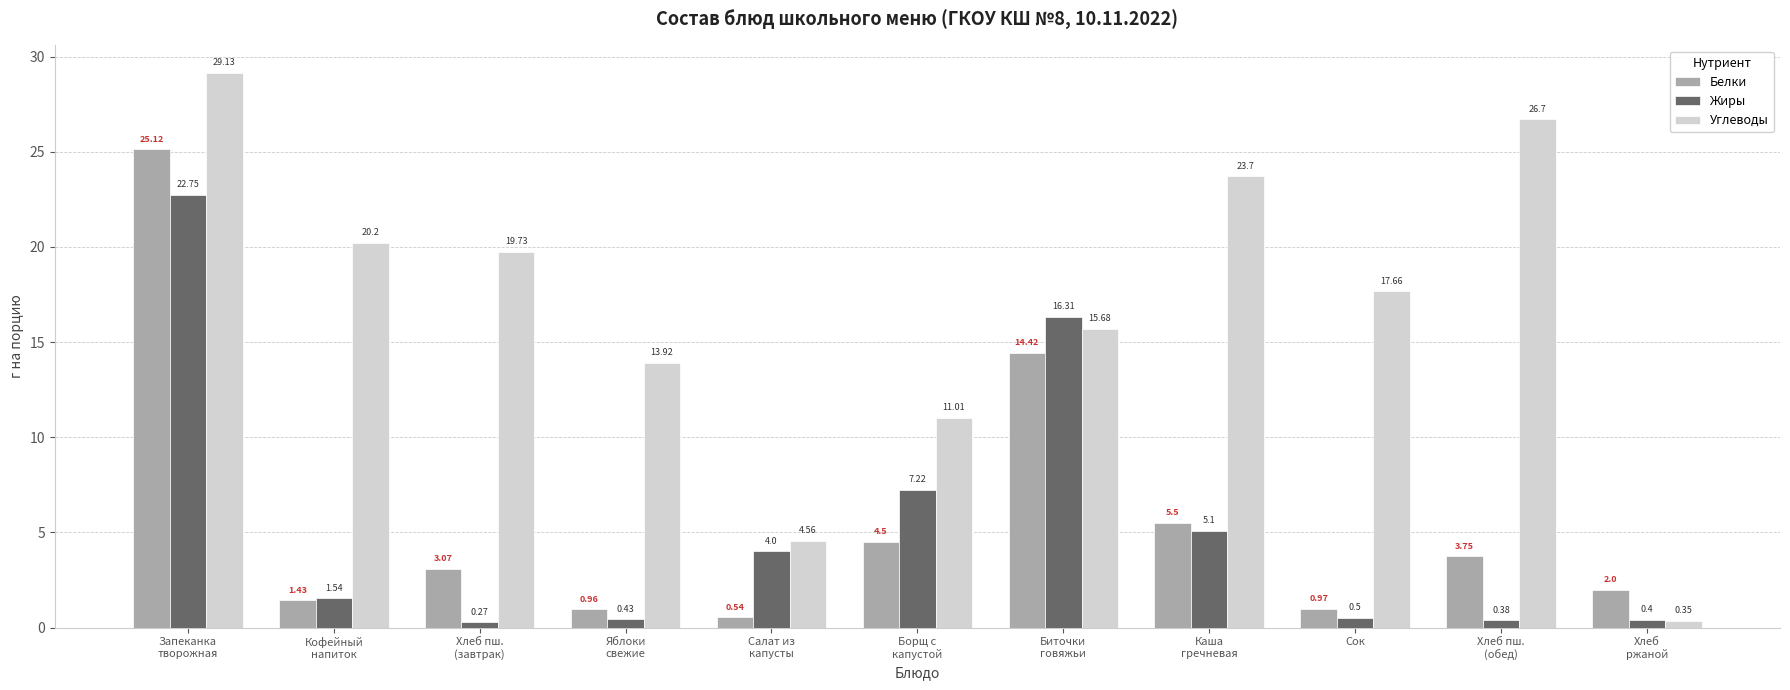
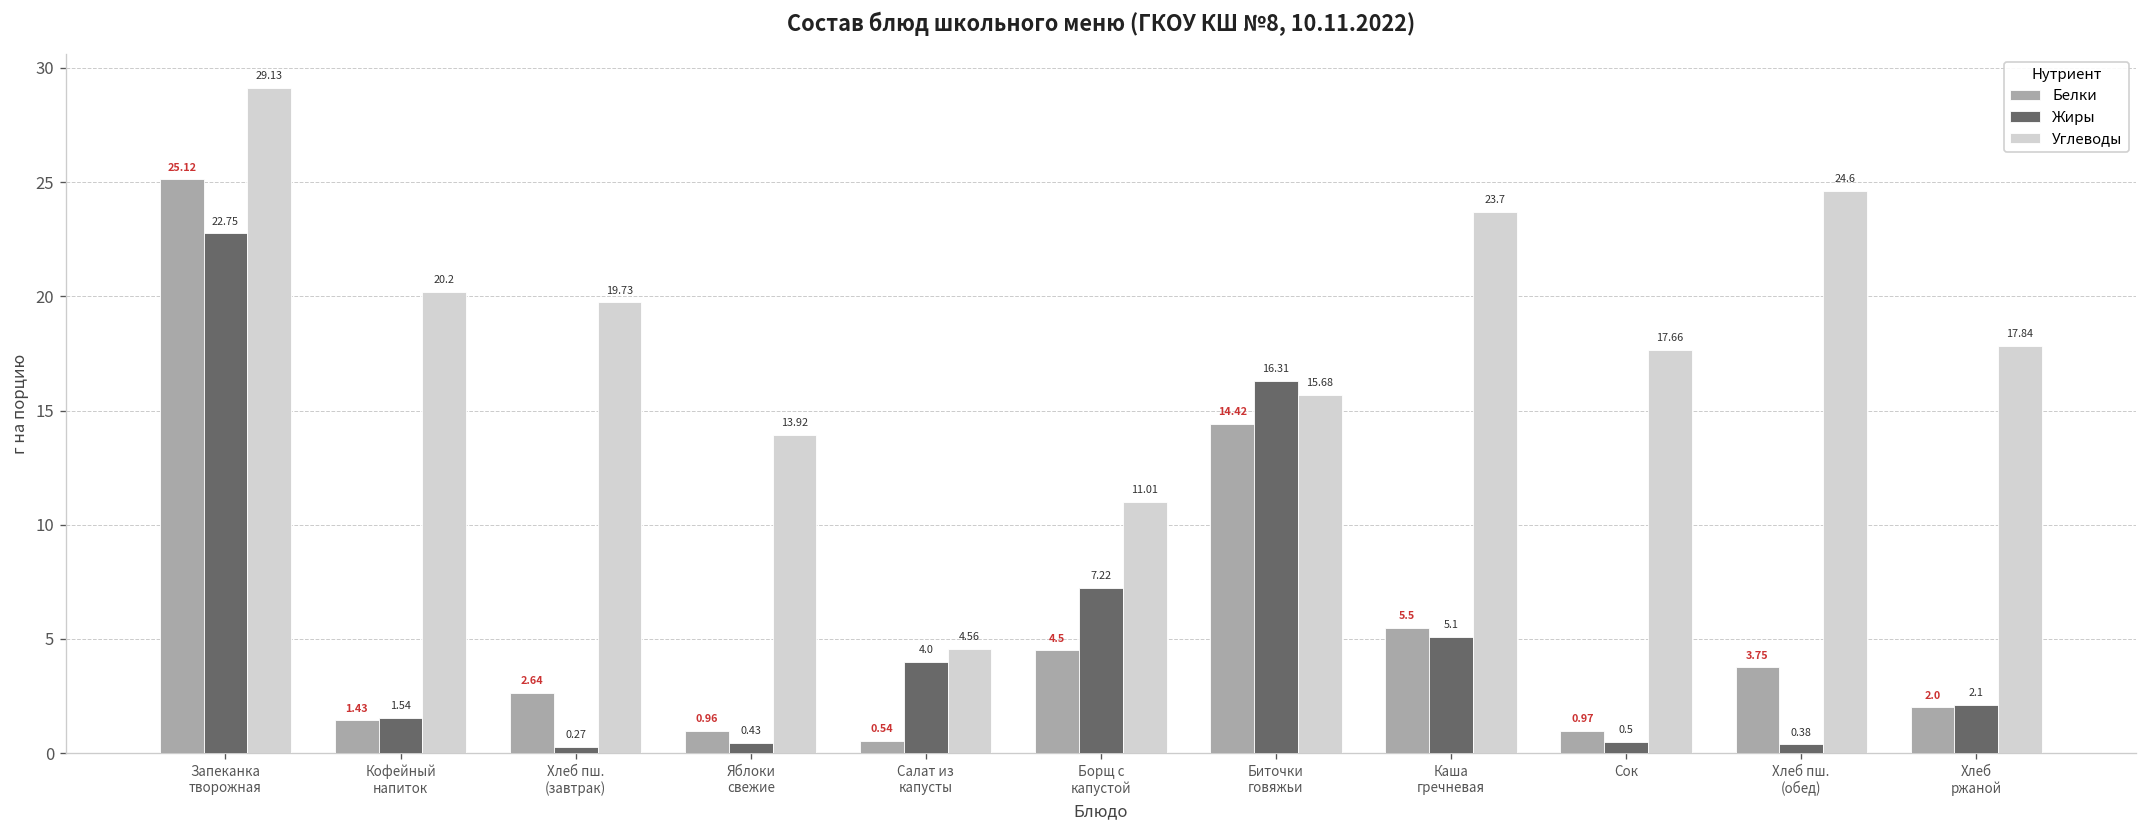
Белки, Хлеб пш. (завтрак): 3.07 -> 2.64
Углеводы, Хлеб пш. (обед): 26.7 -> 24.6
Жиры, Хлеб ржаной: 0.4 -> 2.1
Углеводы, Хлеб ржаной: 0.35 -> 17.84
